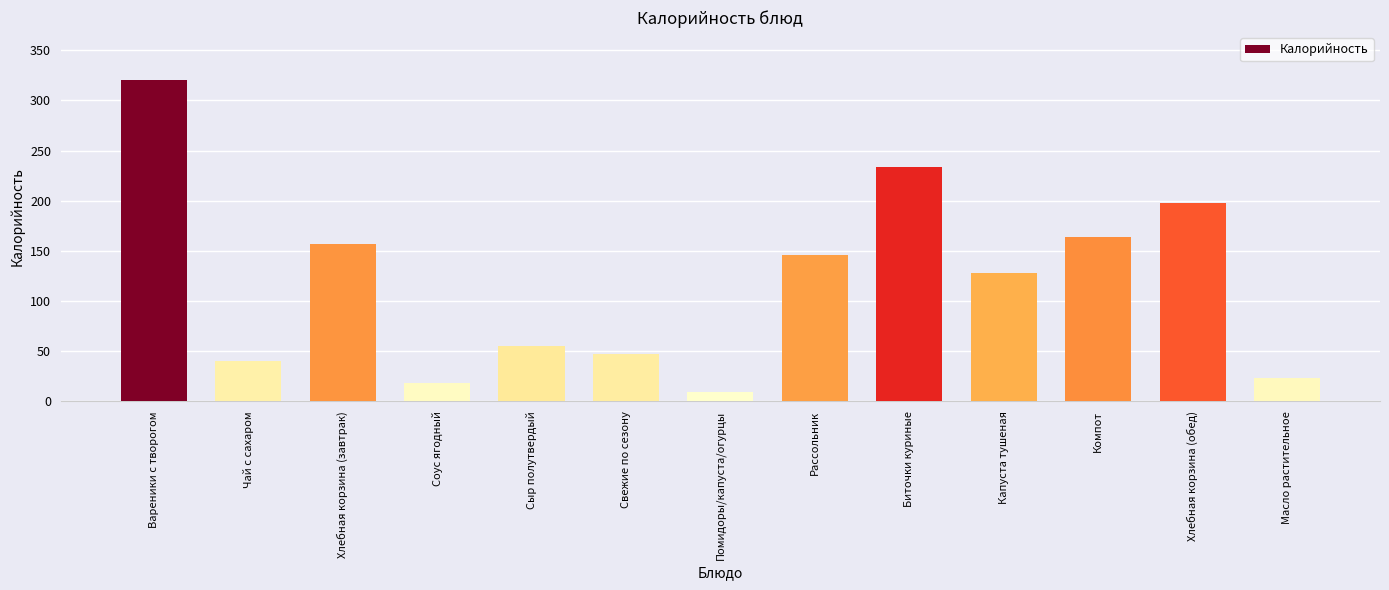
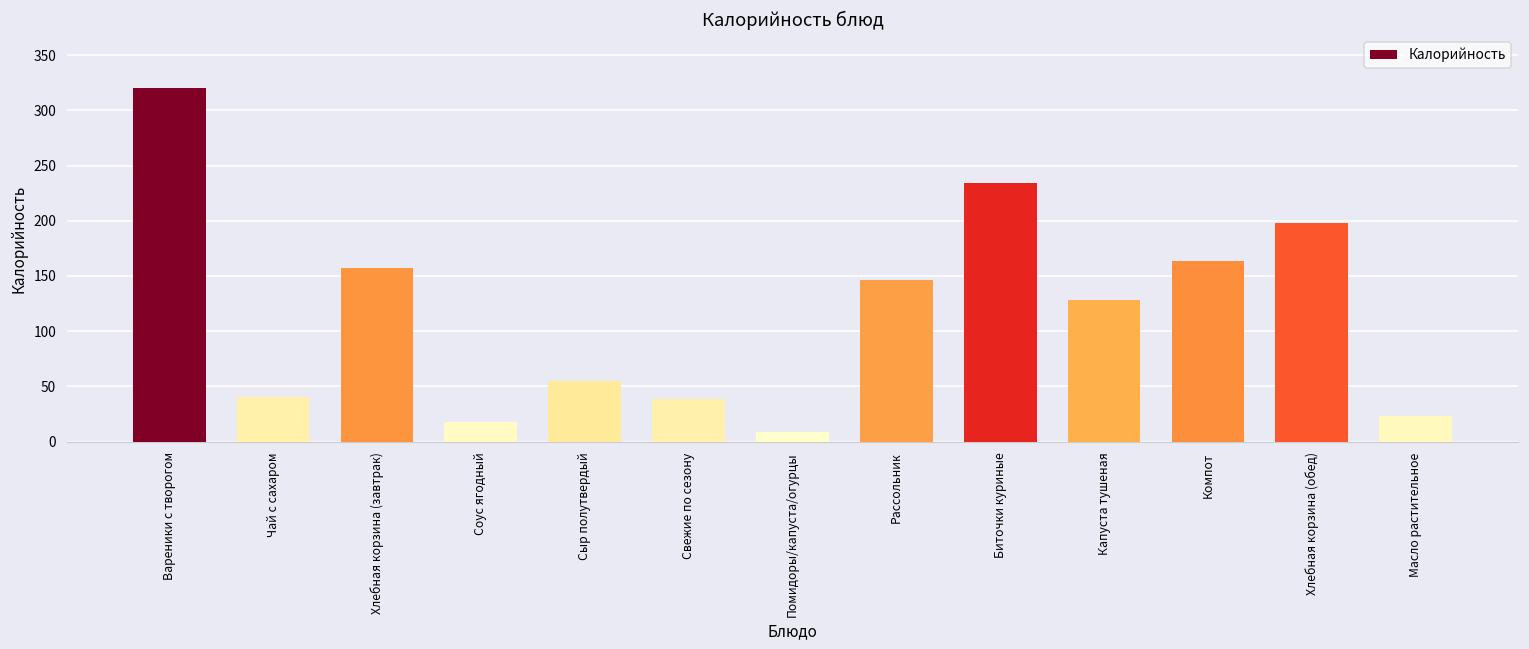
Свежие по сезону: 47 -> 39
